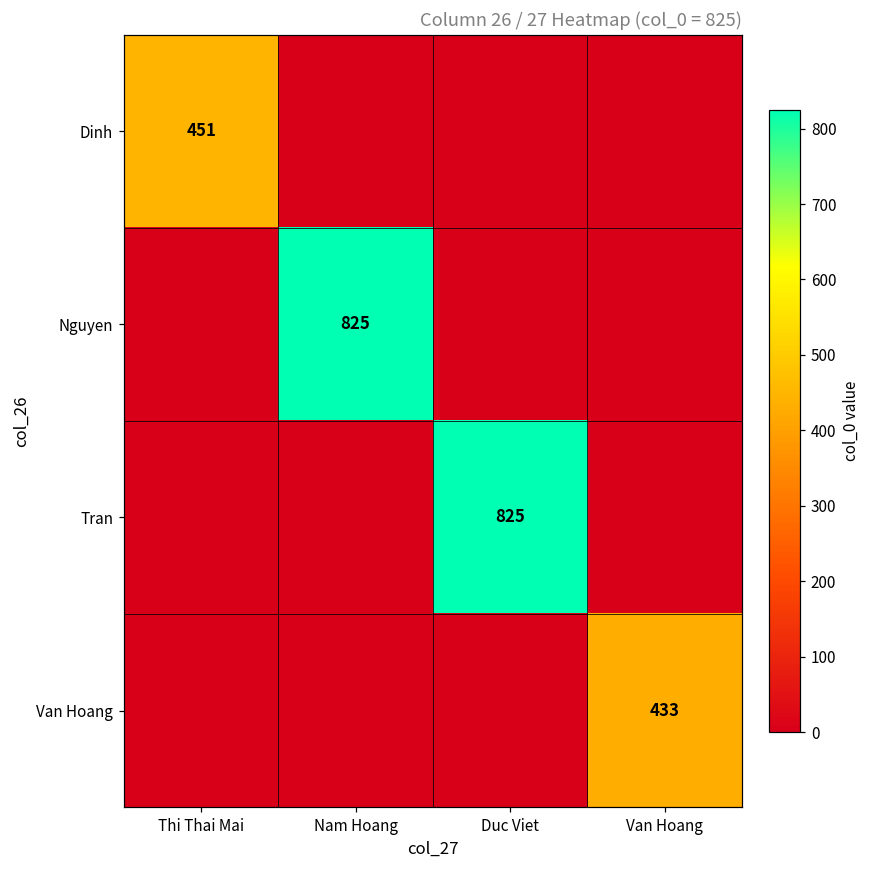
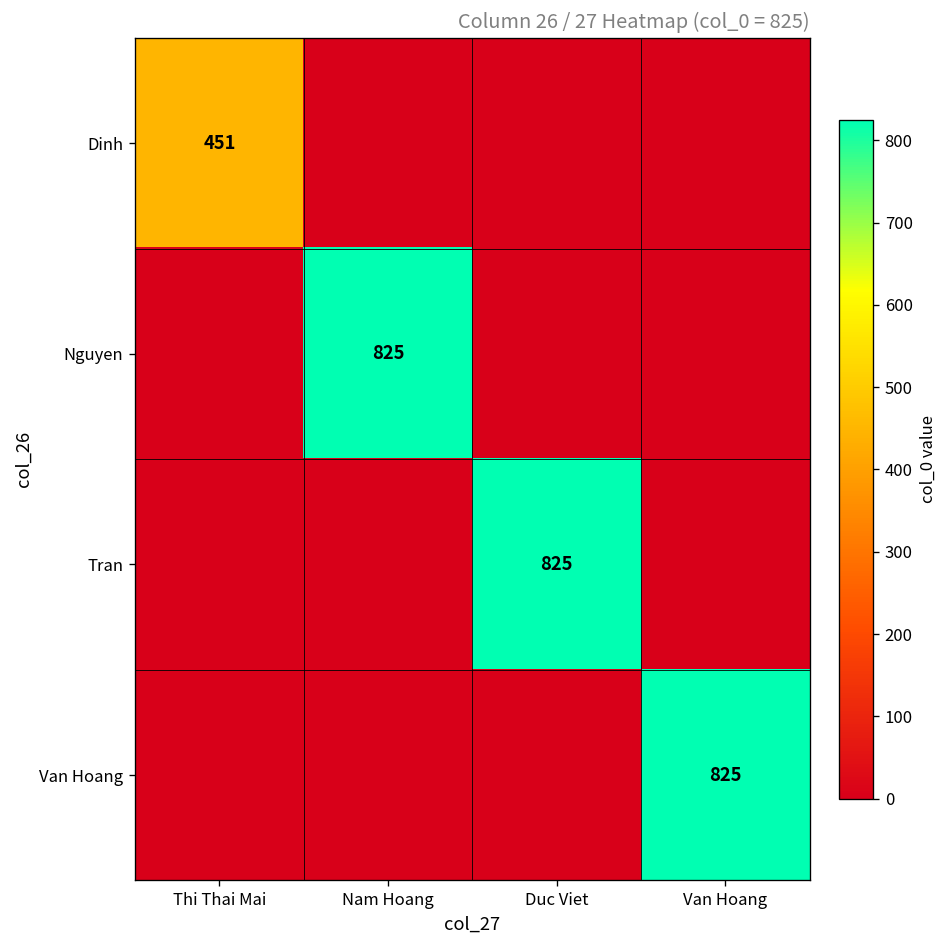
Van Hoang, Van Hoang: 433 -> 825
